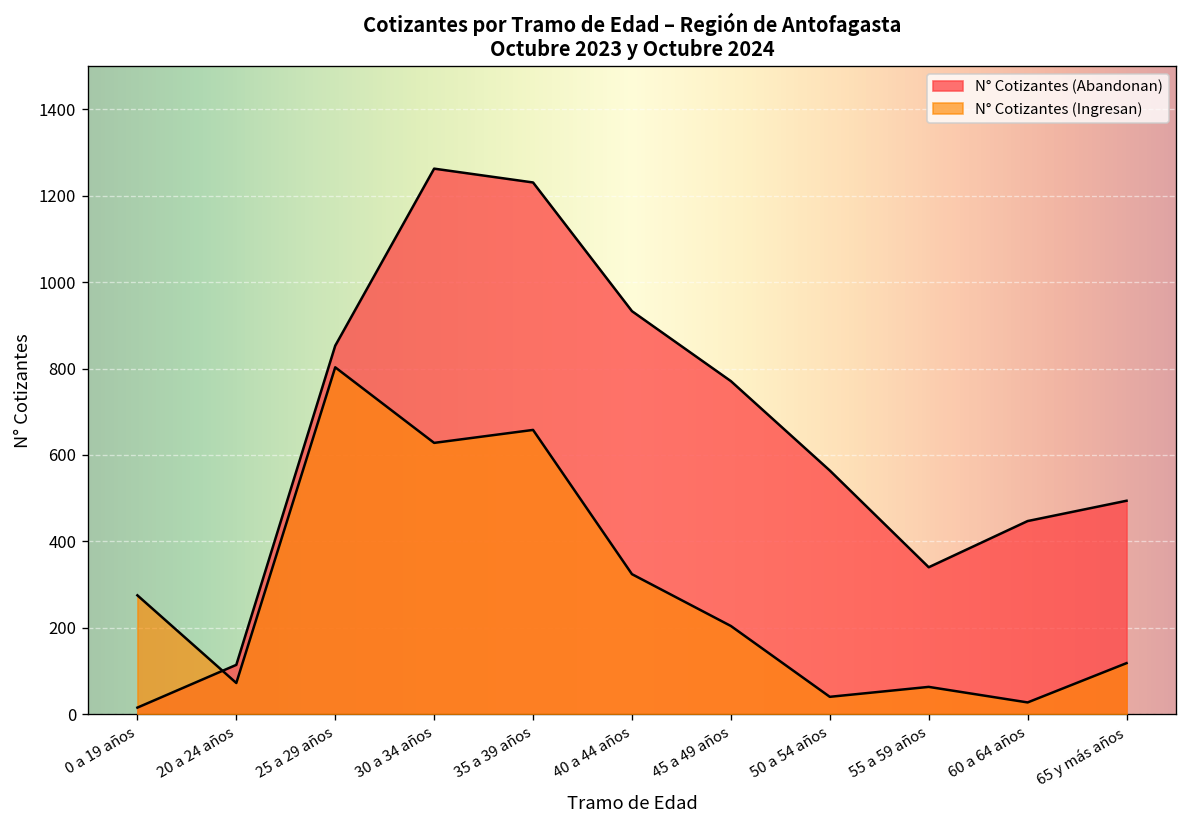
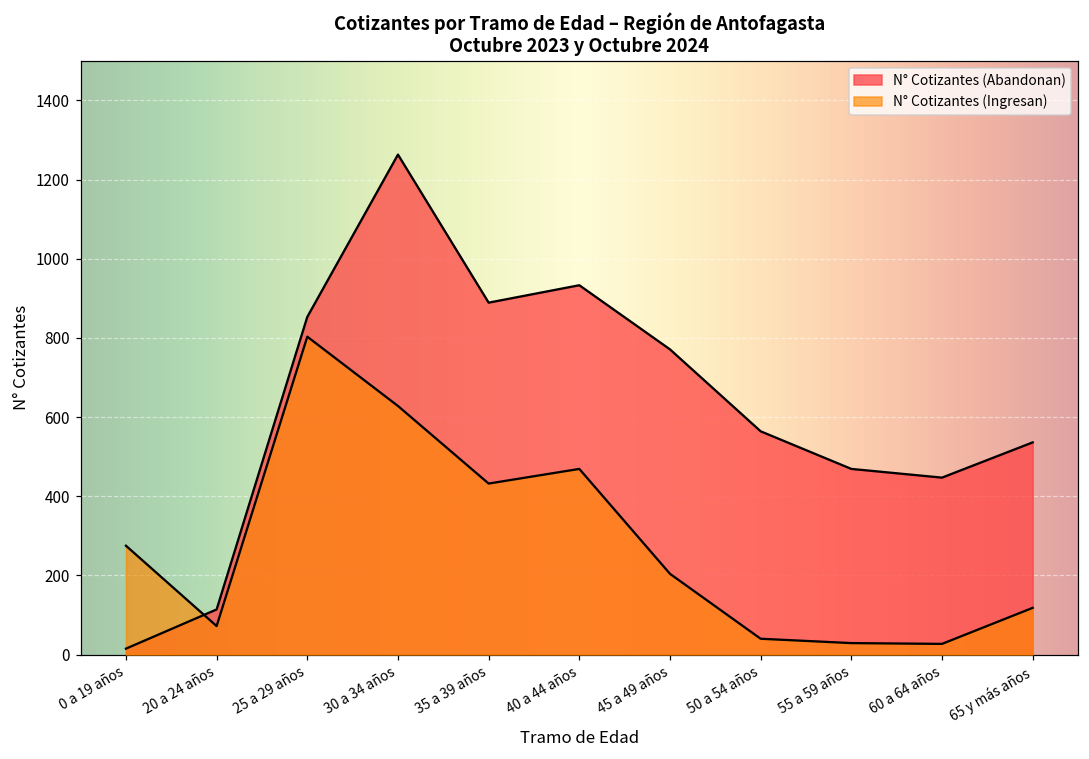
N° Cotizantes (Abandonan), 35 a 39 años: 1230 -> 890
N° Cotizantes (Ingresan), 35 a 39 años: 660 -> 430
N° Cotizantes (Ingresan), 40 a 44 años: 320 -> 470
N° Cotizantes (Abandonan), 55 a 59 años: 340 -> 470
N° Cotizantes (Ingresan), 55 a 59 años: 60 -> 30
N° Cotizantes (Abandonan), 65 y más años: 490 -> 540
